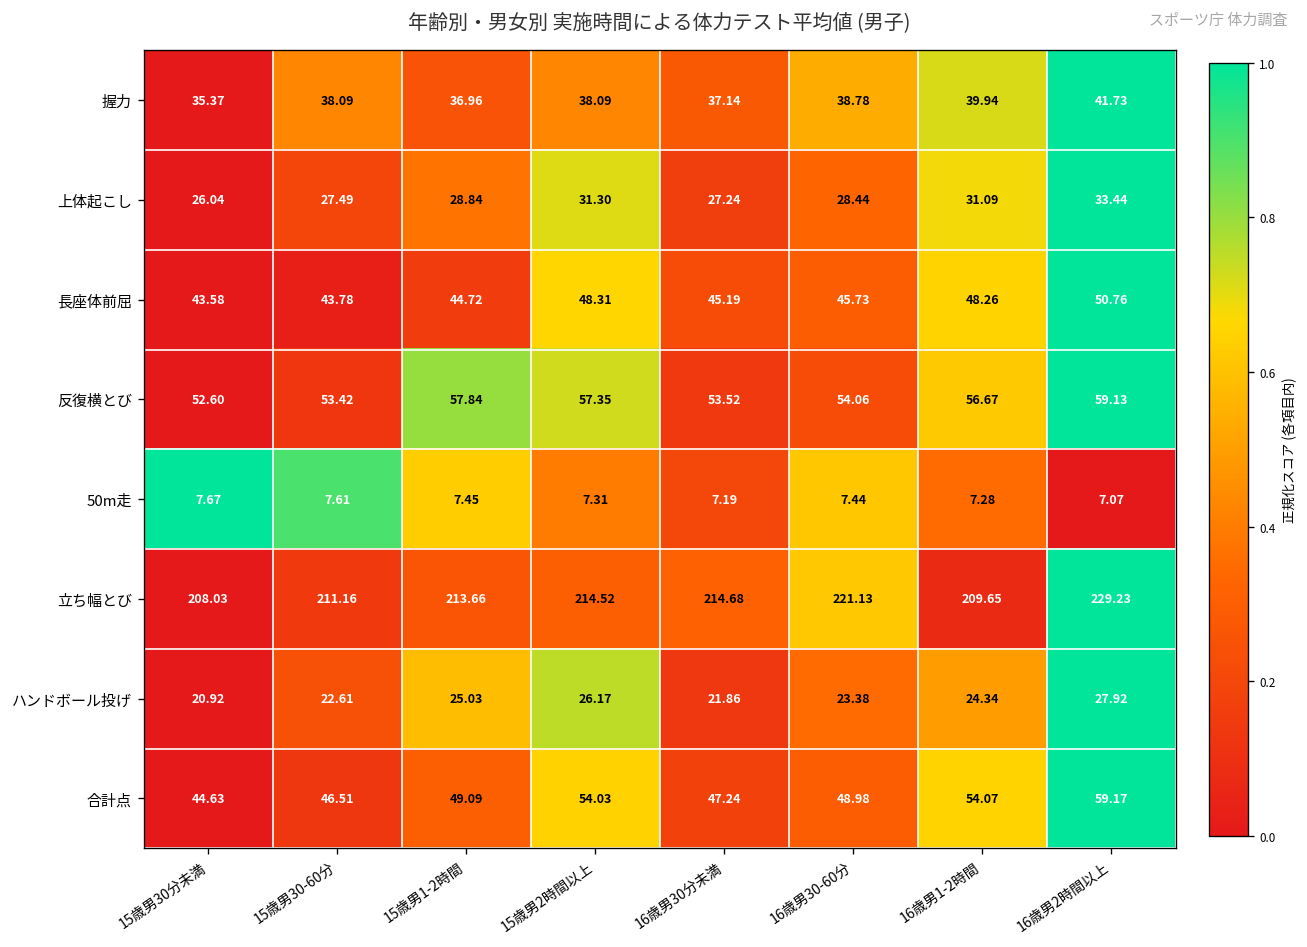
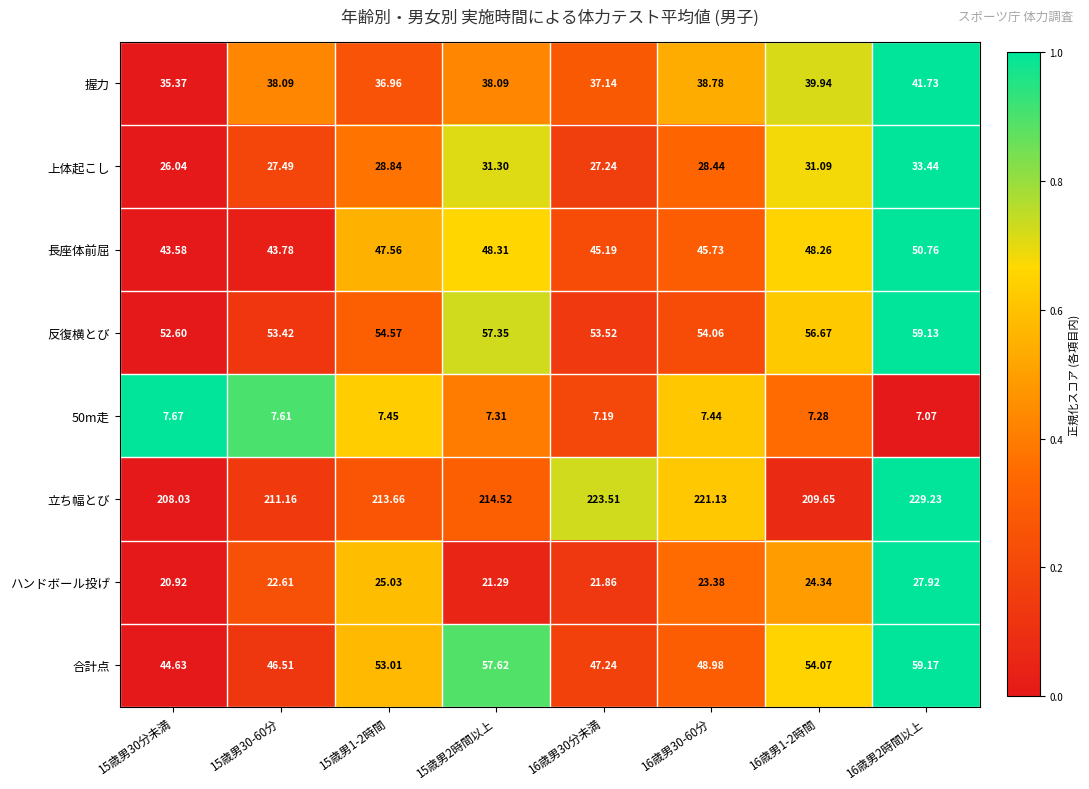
長座体前屈, 15歳男1-2時間: 44.72 -> 47.56
反復横とび, 15歳男1-2時間: 57.84 -> 54.57
立ち幅とび, 16歳男30分未満: 214.68 -> 223.51
ハンドボール投げ, 15歳男2時間以上: 26.17 -> 21.29
合計点, 15歳男1-2時間: 49.09 -> 53.01
合計点, 15歳男2時間以上: 54.03 -> 57.62
